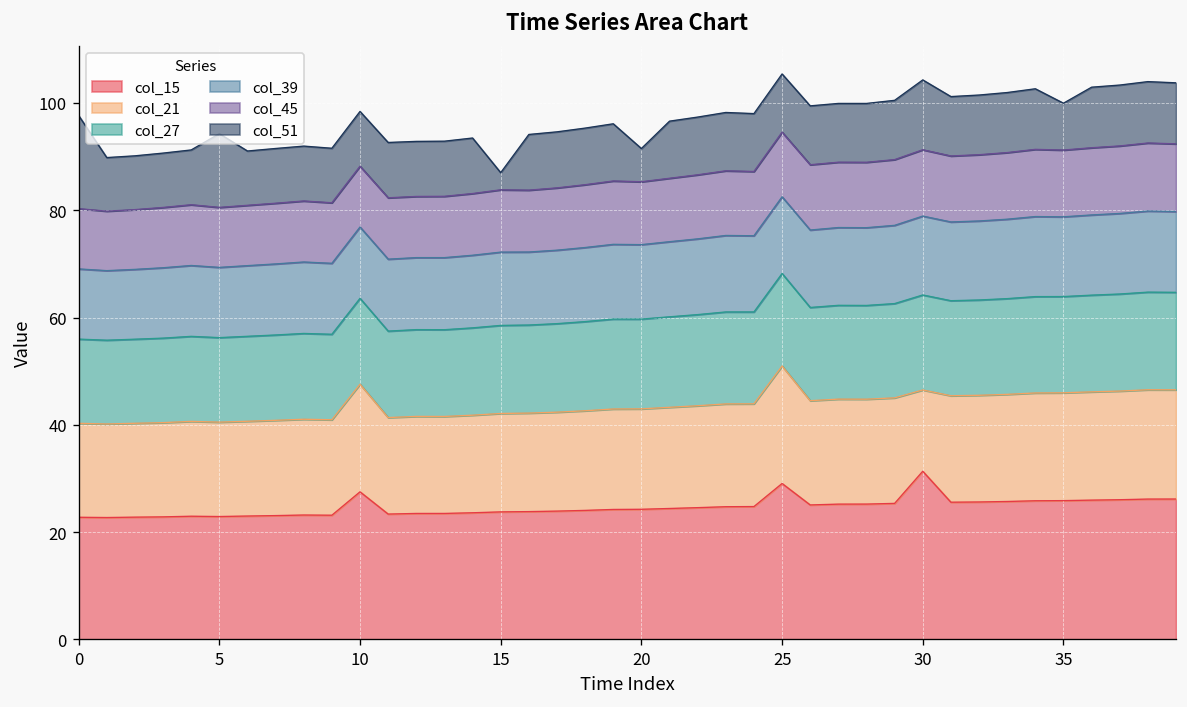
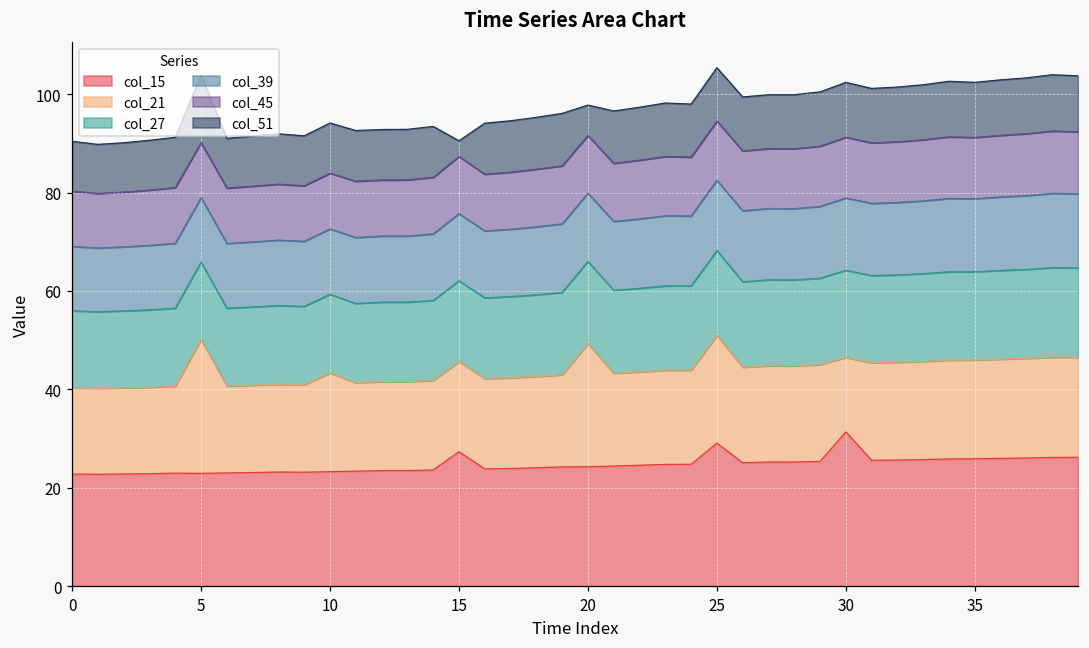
col_51, 0: 17 -> 10
col_21, 5: 18 -> 27
col_15, 10: 28 -> 23
col_15, 15: 24 -> 27
col_21, 20: 19 -> 25
col_51, 30: 13 -> 11
col_51, 35: 9 -> 11
